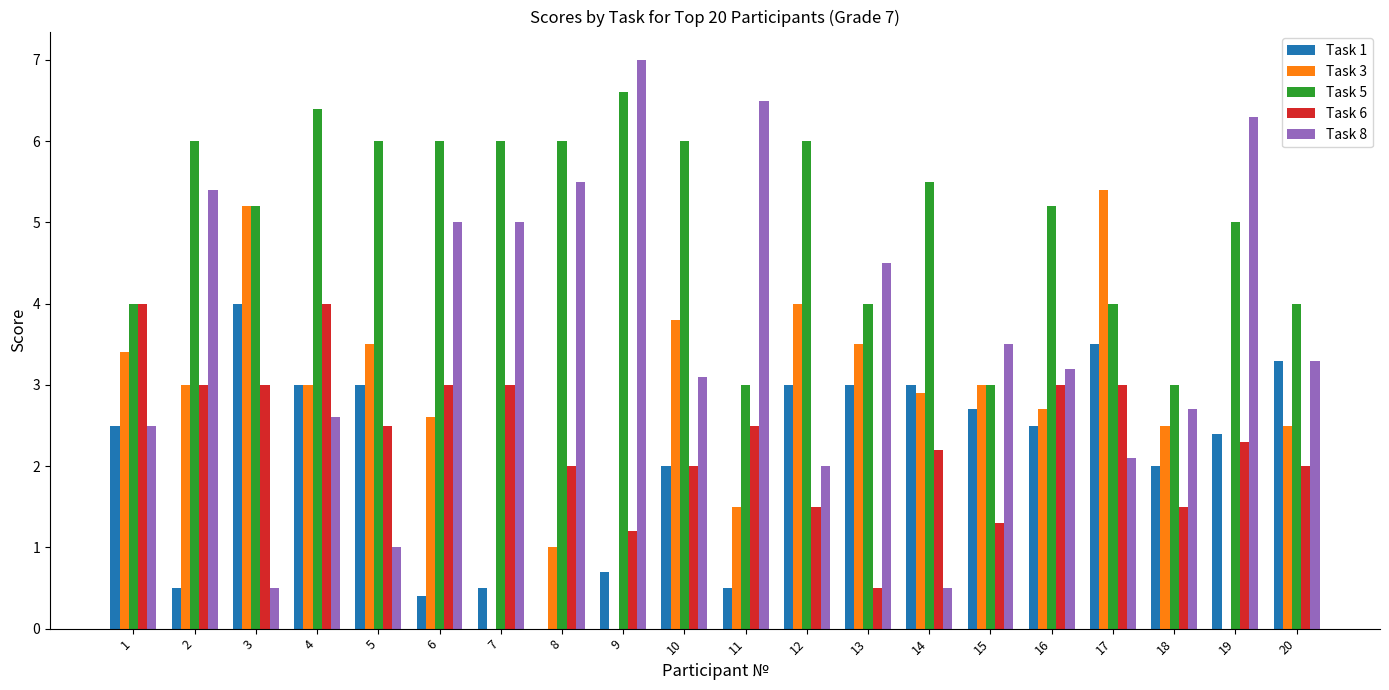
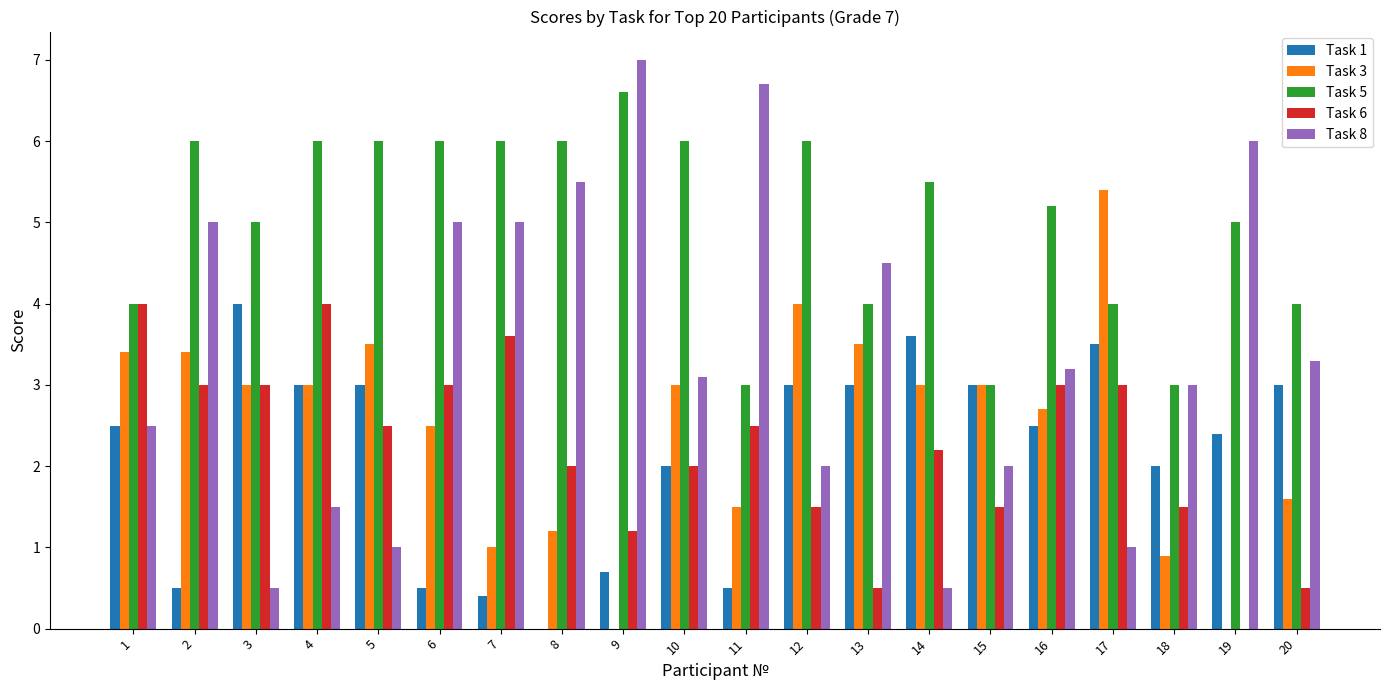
Task 3, 2: 3.0 -> 3.4
Task 8, 2: 5.4 -> 5.0
Task 3, 3: 5.2 -> 3.0
Task 5, 3: 5.2 -> 5.0
Task 5, 4: 6.4 -> 6.0
Task 8, 4: 2.6 -> 1.5
Task 1, 6: 0.4 -> 0.5
Task 3, 6: 2.6 -> 2.5
Task 1, 7: 0.5 -> 0.4
Task 3, 7: 0 -> 1
Task 6, 7: 3.0 -> 3.6
Task 3, 8: 1.0 -> 1.2
Task 3, 10: 3.8 -> 3.0
Task 8, 11: 6.5 -> 6.7
Task 1, 14: 3.0 -> 3.6
Task 3, 14: 2.9 -> 3.0
Task 1, 15: 2.7 -> 3.0
Task 6, 15: 1.3 -> 1.5
Task 8, 15: 3.5 -> 2.0
Task 8, 17: 2.1 -> 1.0
Task 3, 18: 2.5 -> 0.9
Task 8, 18: 2.7 -> 3.0
Task 6, 19: 2.3 -> 0.0
Task 8, 19: 6.3 -> 6.0
Task 1, 20: 3.3 -> 3.0
Task 3, 20: 2.5 -> 1.6
Task 6, 20: 2.0 -> 0.5
